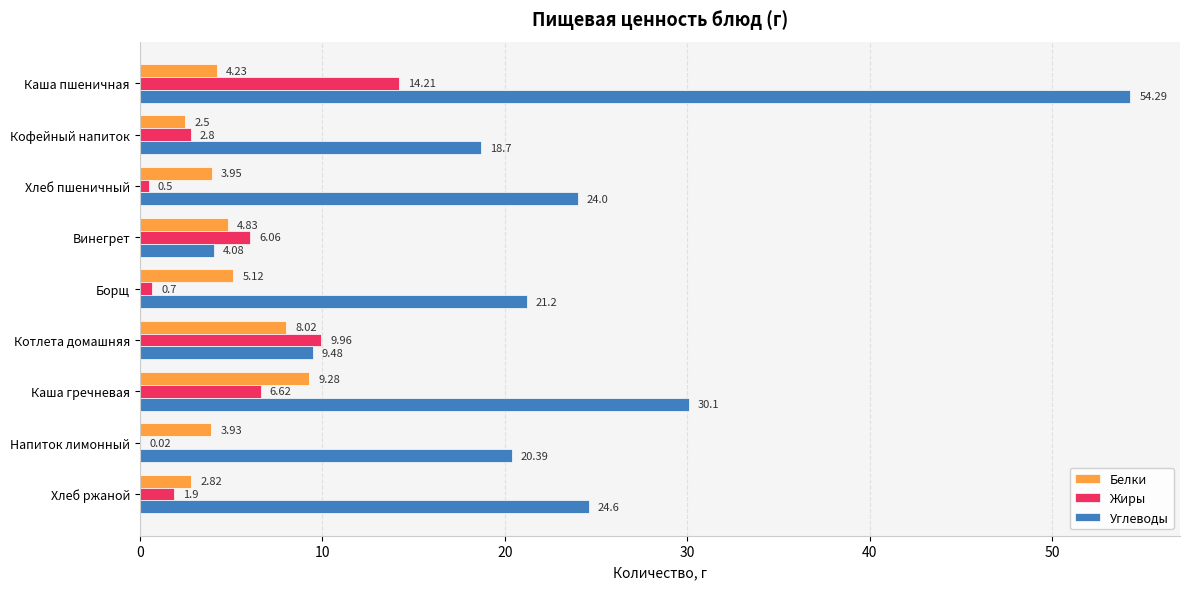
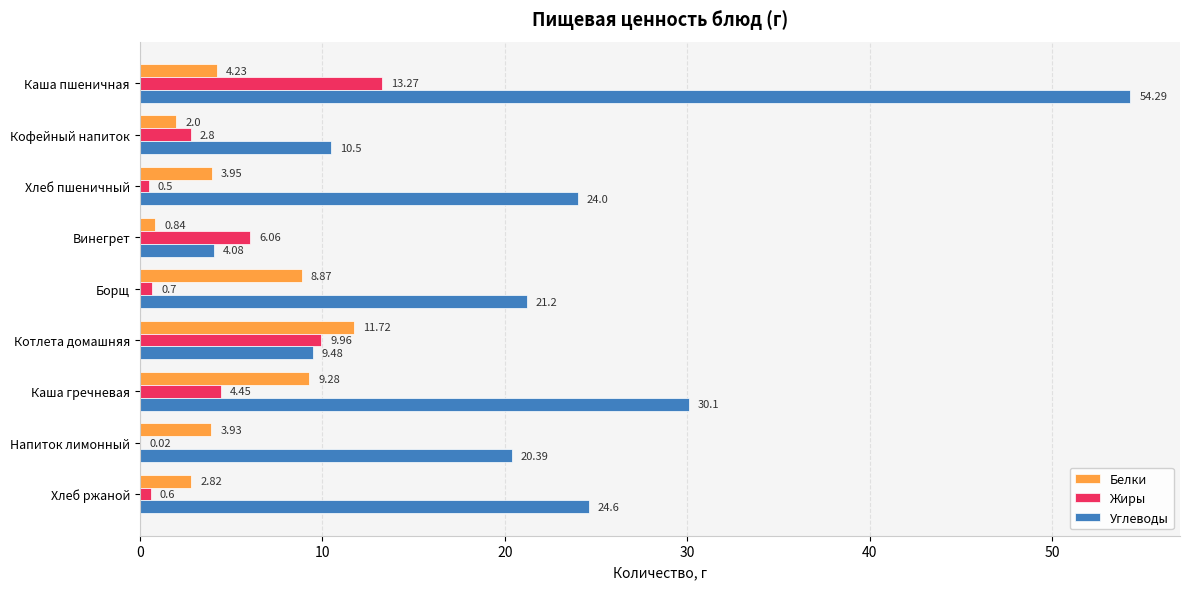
Жиры, Каша пшеничная: 14.21 -> 13.27
Белки, Кофейный напиток: 2.5 -> 2.0
Углеводы, Кофейный напиток: 18.7 -> 10.5
Белки, Винегрет: 4.83 -> 0.84
Белки, Борщ: 5.12 -> 8.87
Белки, Котлета домашняя: 8.02 -> 11.72
Жиры, Каша гречневая: 6.62 -> 4.45
Жиры, Хлеб ржаной: 1.9 -> 0.6
